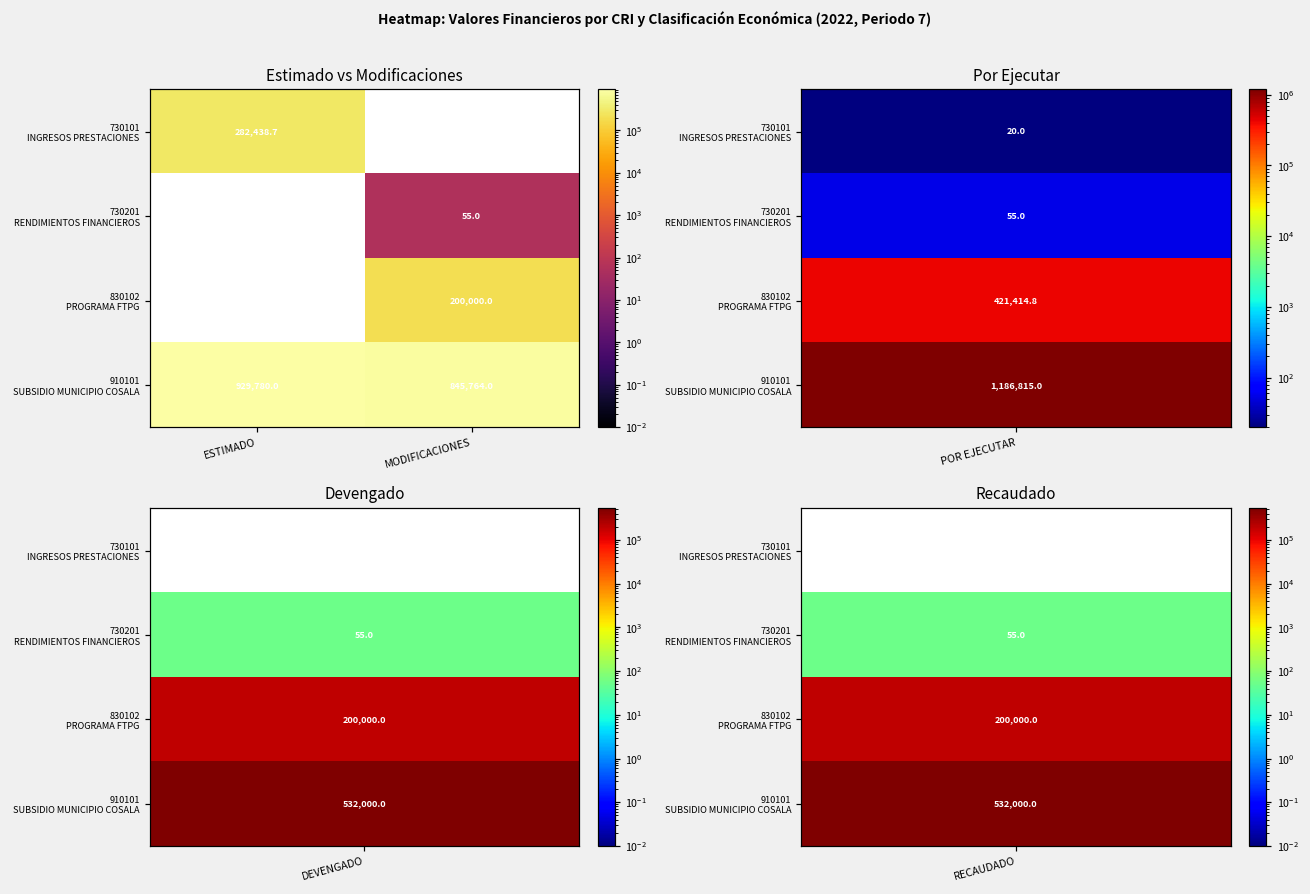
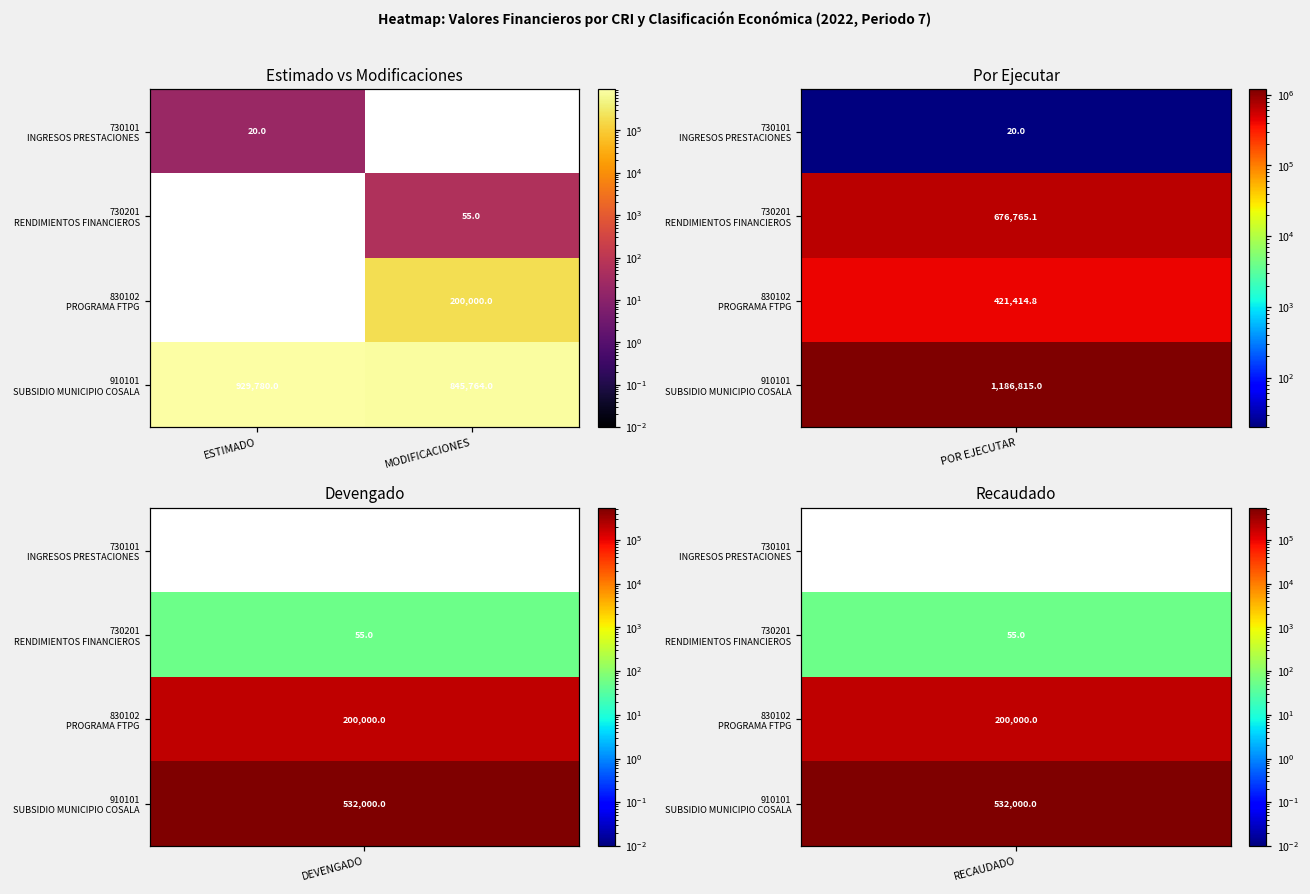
Estimado vs Modificaciones, 730101 INGRESOS PRESTACIONES, ESTIMADO: 282,438.7 -> 20.0
Por Ejecutar, 730201 RENDIMIENTOS FINANCIEROS, POR EJECUTAR: 55.0 -> 676,765.1
